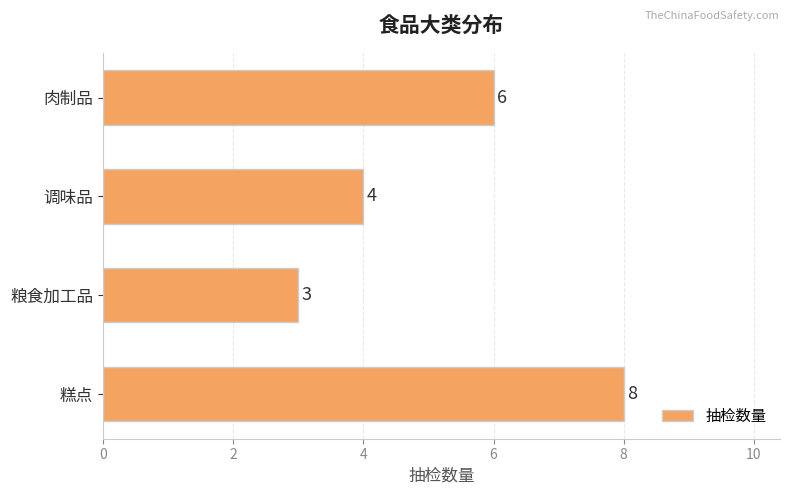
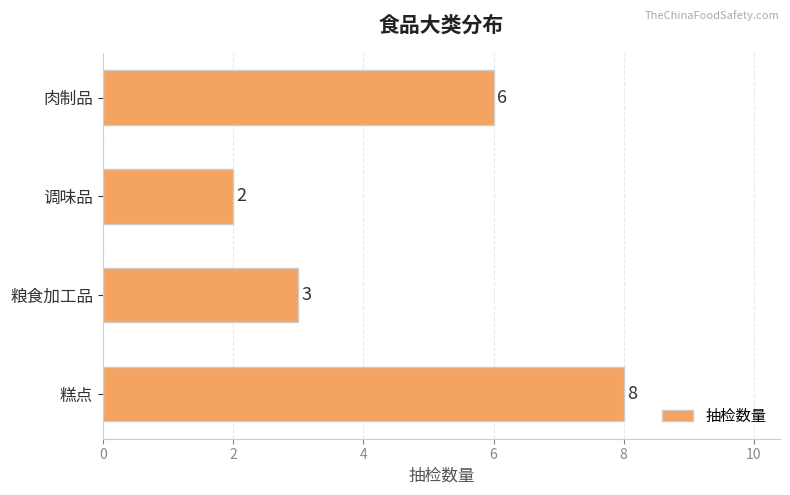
调味品: 4 -> 2
